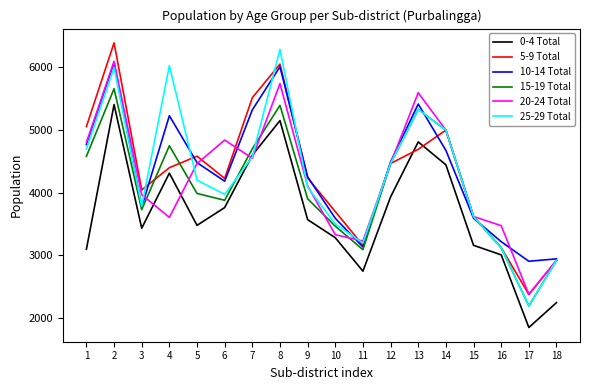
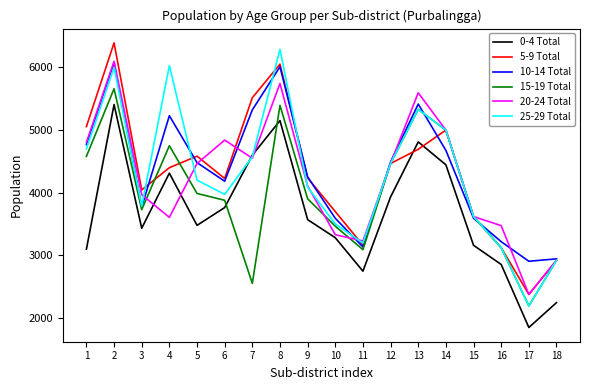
15-19 Total, 7: 4700 -> 2600
0-4 Total, 16: 3000 -> 2900
